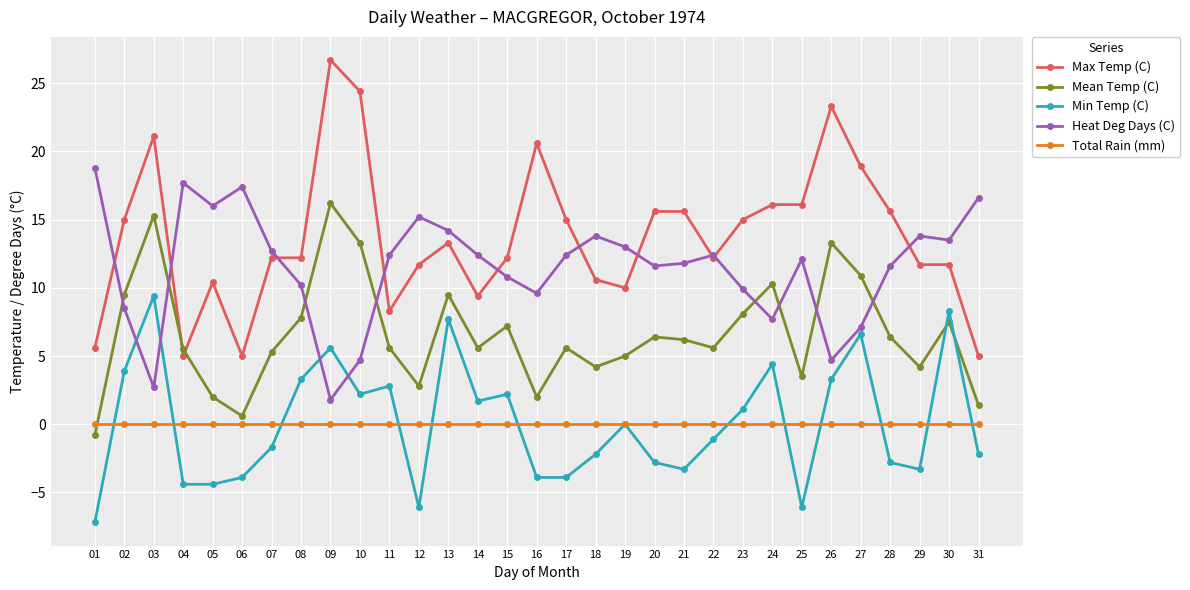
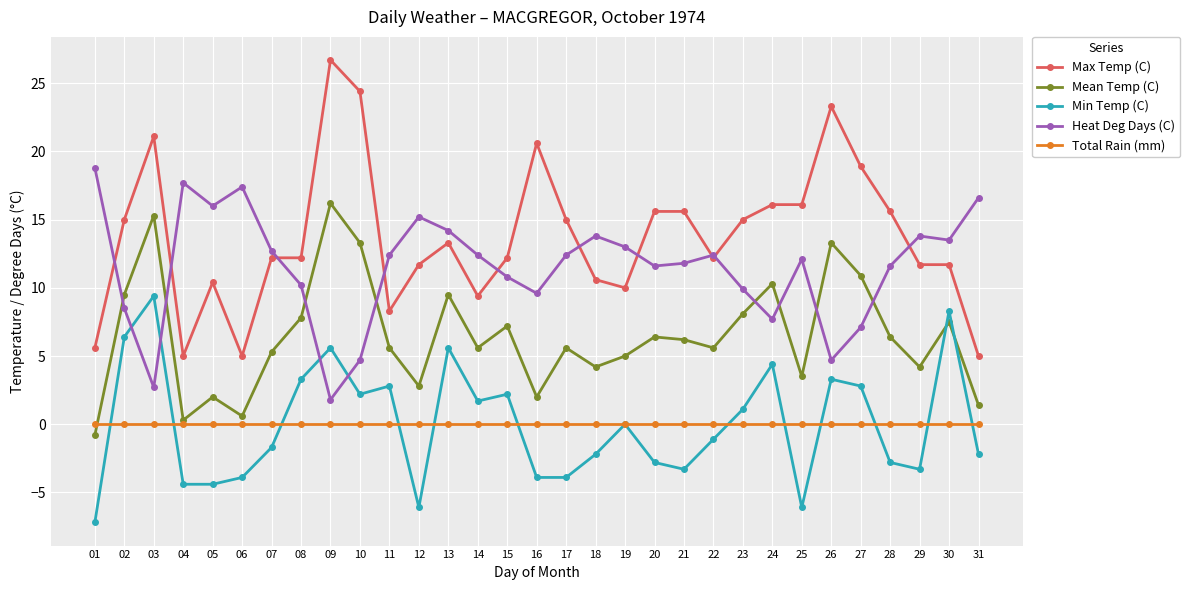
Min Temp (C), 02: 3.9 -> 6.4
Mean Temp (C), 04: 5.5 -> 0.3
Min Temp (C), 13: 7.7 -> 5.6
Min Temp (C), 27: 6.6 -> 2.8
